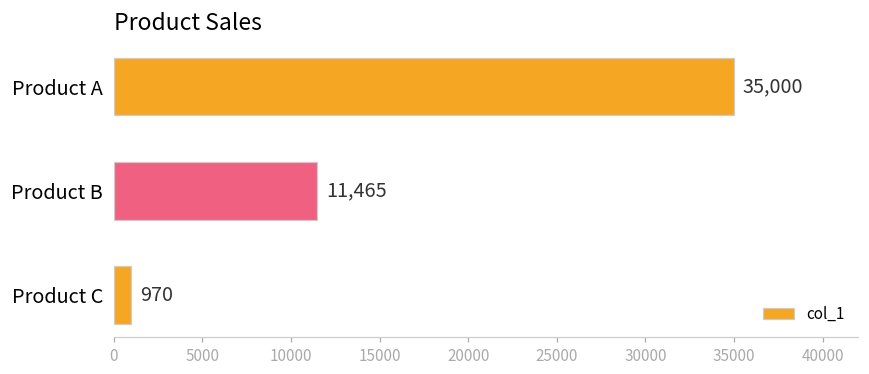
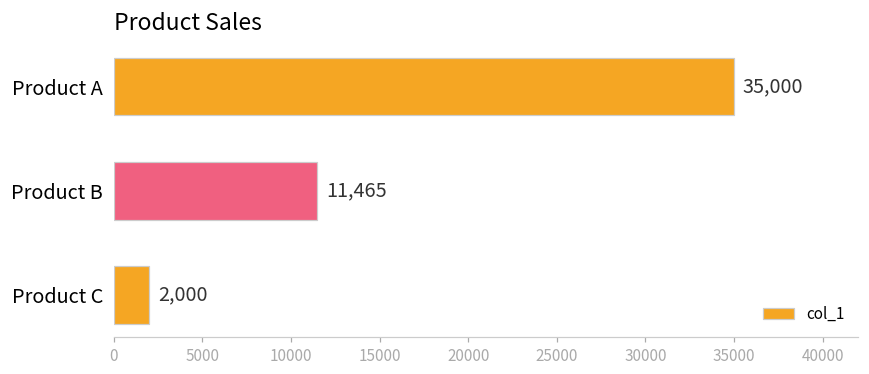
Product C: 970 -> 2,000
